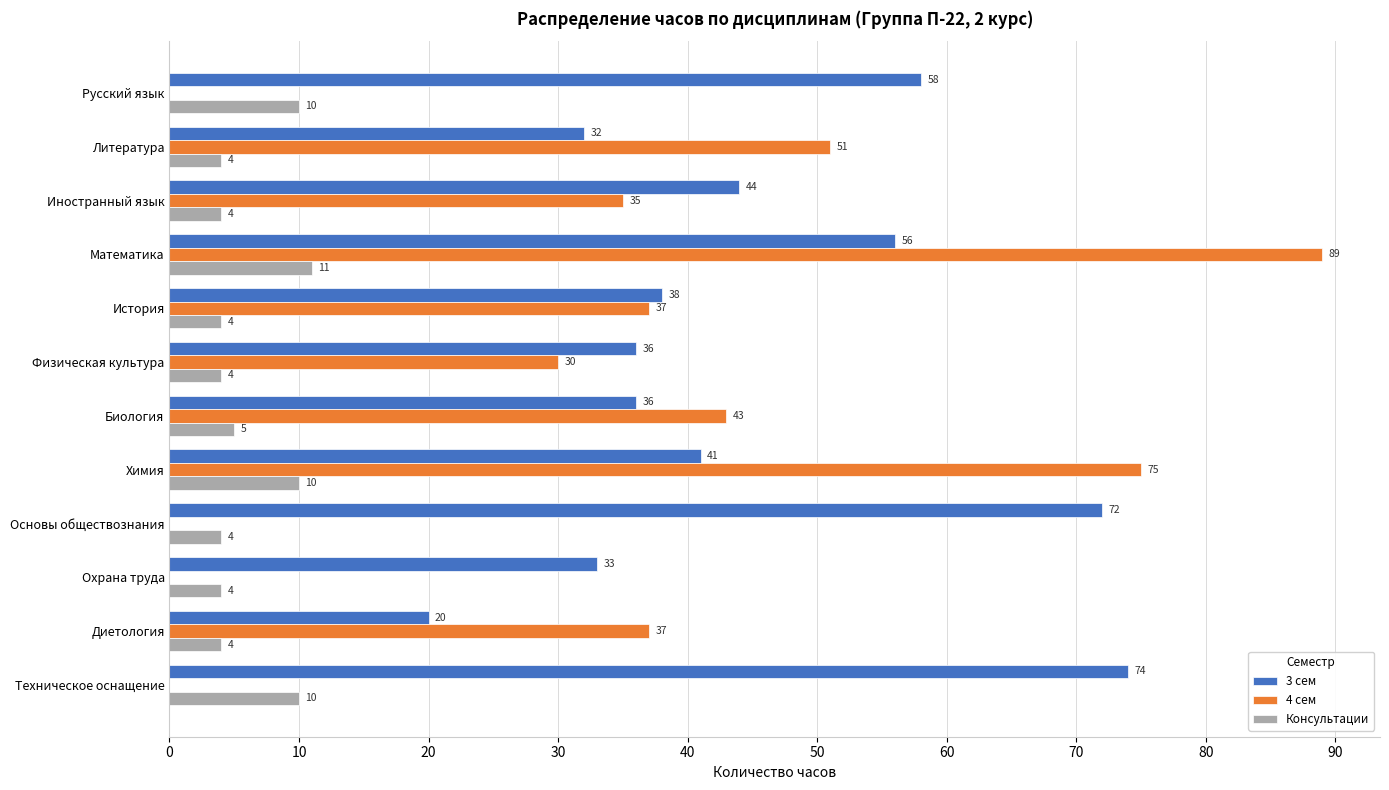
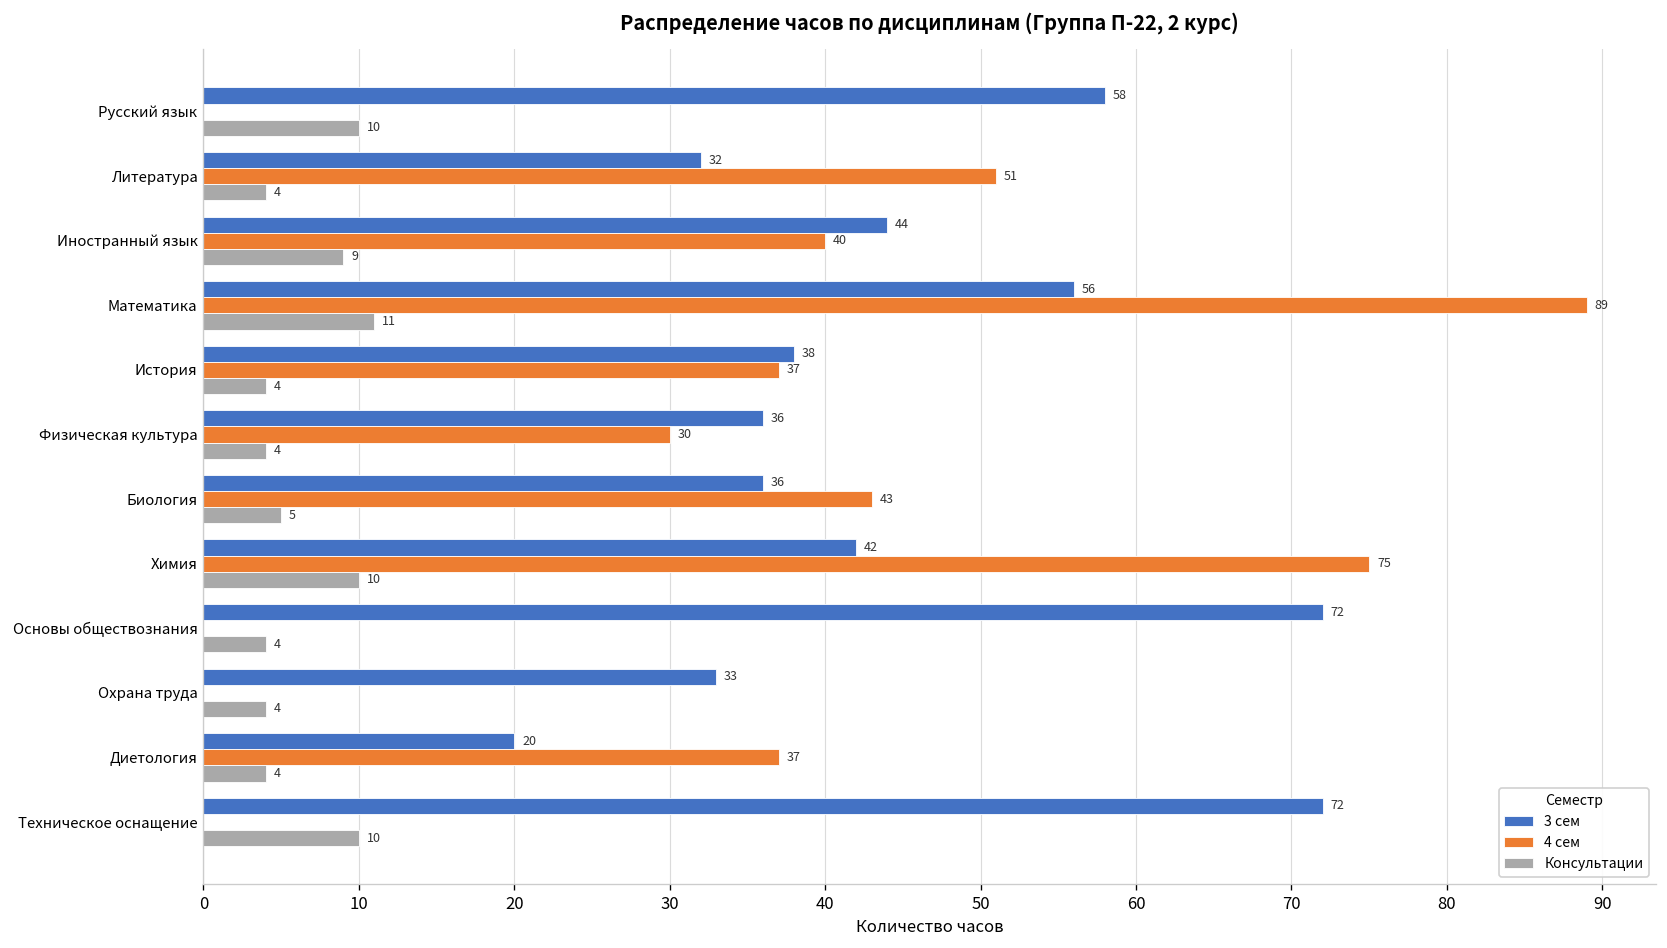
4 сем, Иностранный язык: 35 -> 40
Консультации, Иностранный язык: 4 -> 9
3 сем, Химия: 41 -> 42
3 сем, Техническое оснащение: 74 -> 72
